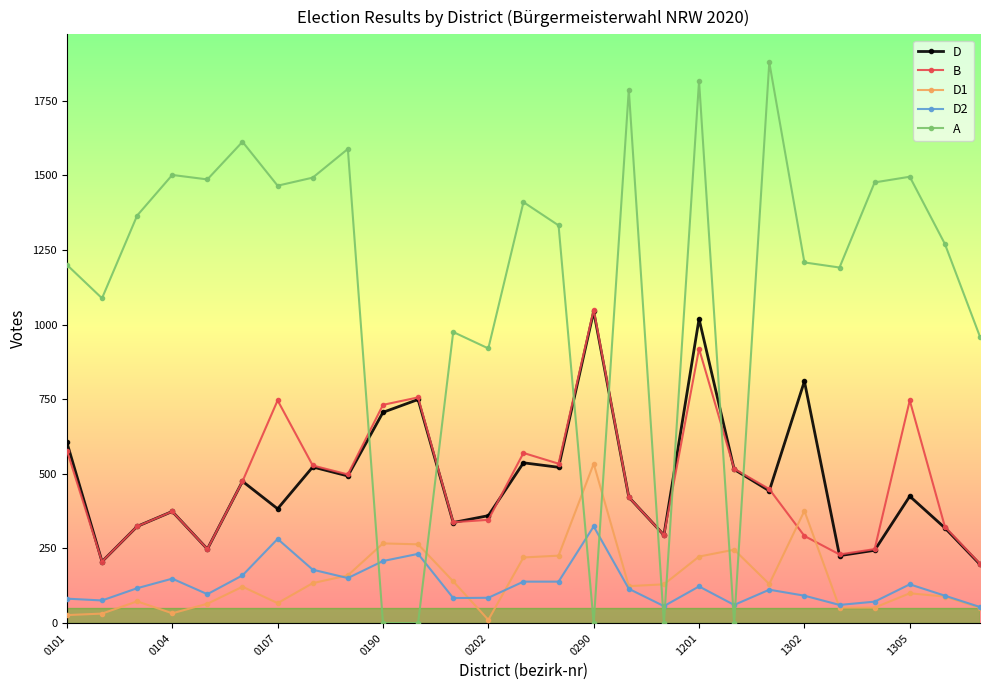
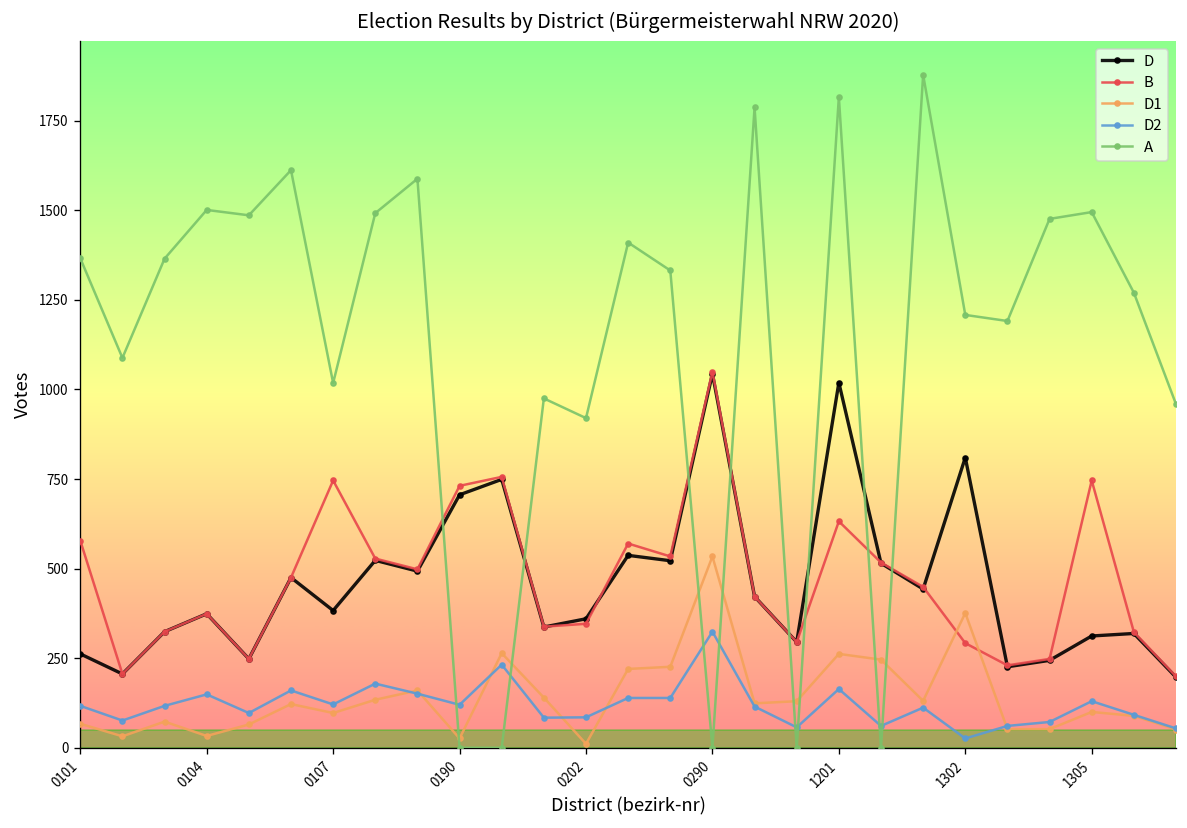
D, 0101: 610 -> 260
D1, 0101: 30 -> 70
D2, 0101: 80 -> 120
A, 0101: 1200 -> 1370
D1, 0107: 70 -> 100
D2, 0107: 280 -> 120
A, 0107: 1470 -> 1020
D1, 0190: 270 -> 30
D2, 0190: 210 -> 120
B, 1201: 920 -> 630
D1, 1201: 220 -> 260
D2, 1201: 120 -> 160
D2, 1302: 90 -> 30
D, 1305: 430 -> 310
